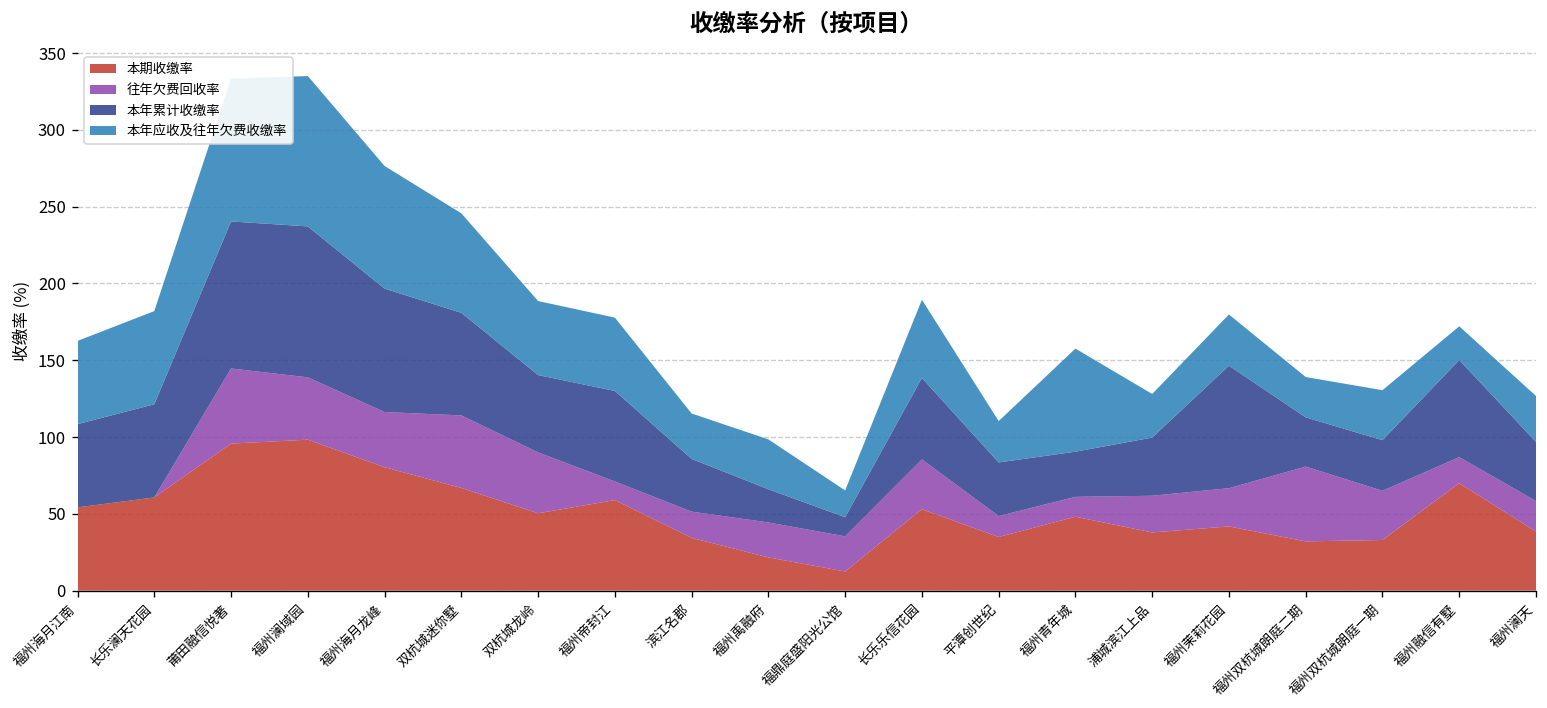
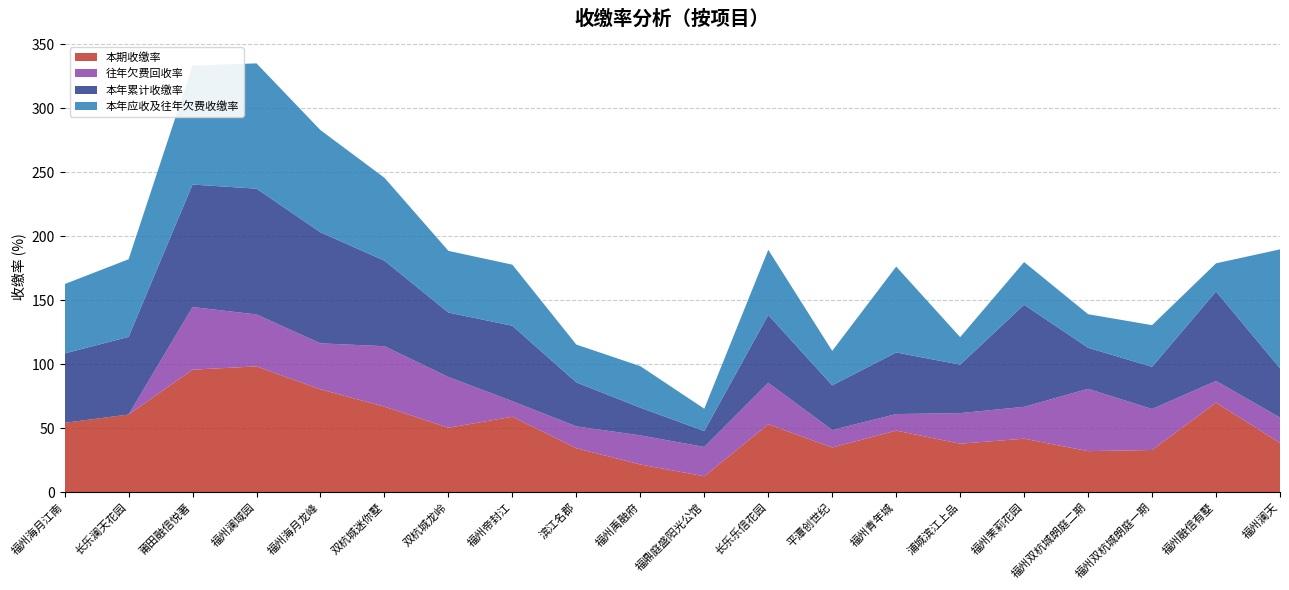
本年累计收缴率, 福州海月龙峰: 80 -> 87
本年累计收缴率, 福州青年城: 29 -> 48
本年应收及往年欠费收缴率, 浦城滨江上品: 28 -> 22
本年累计收缴率, 福州融信有墅: 63 -> 70
本年应收及往年欠费收缴率, 福州澜天: 30 -> 93
